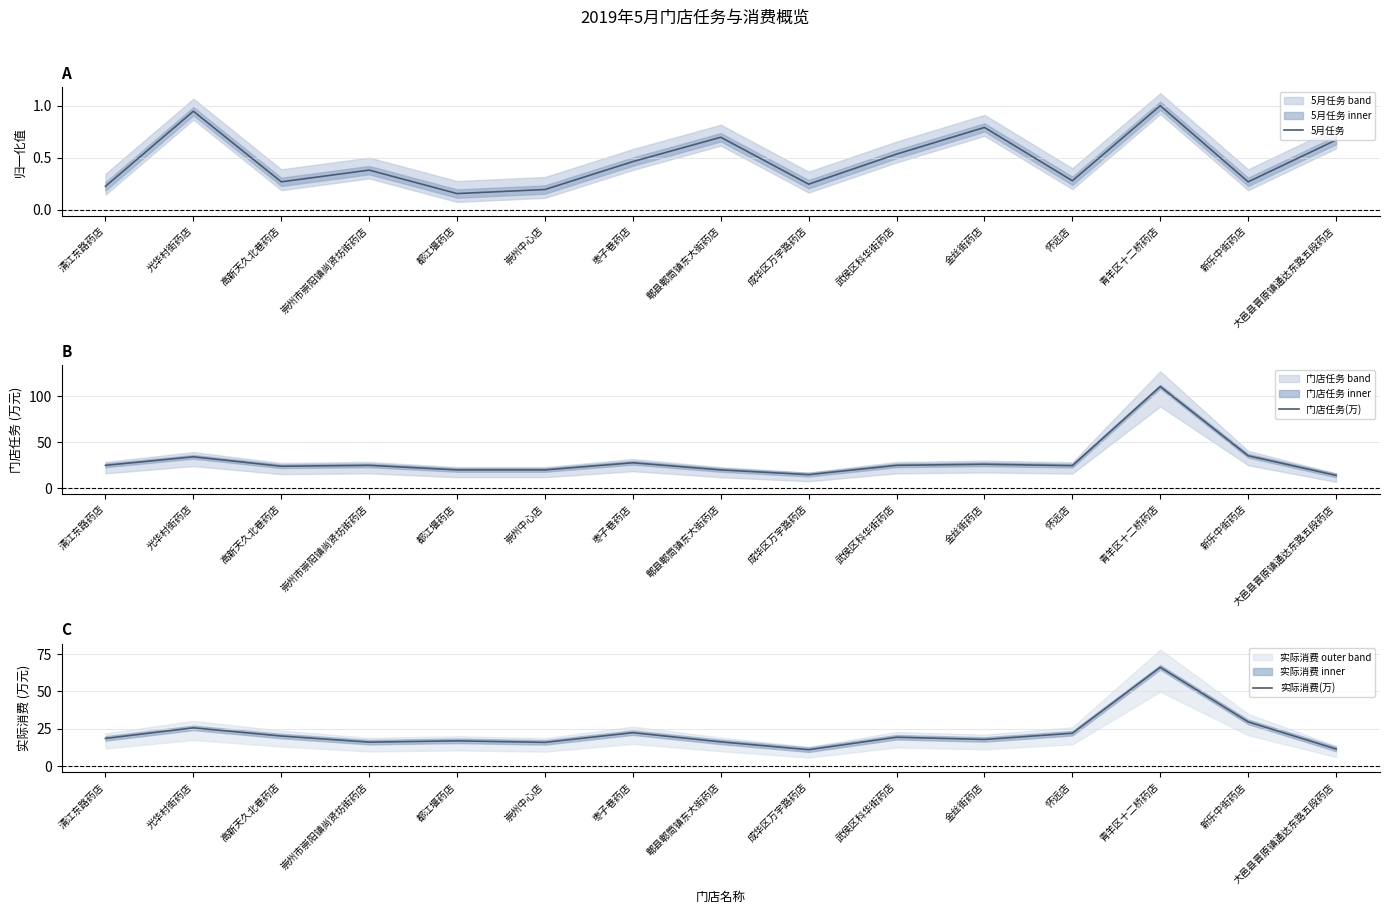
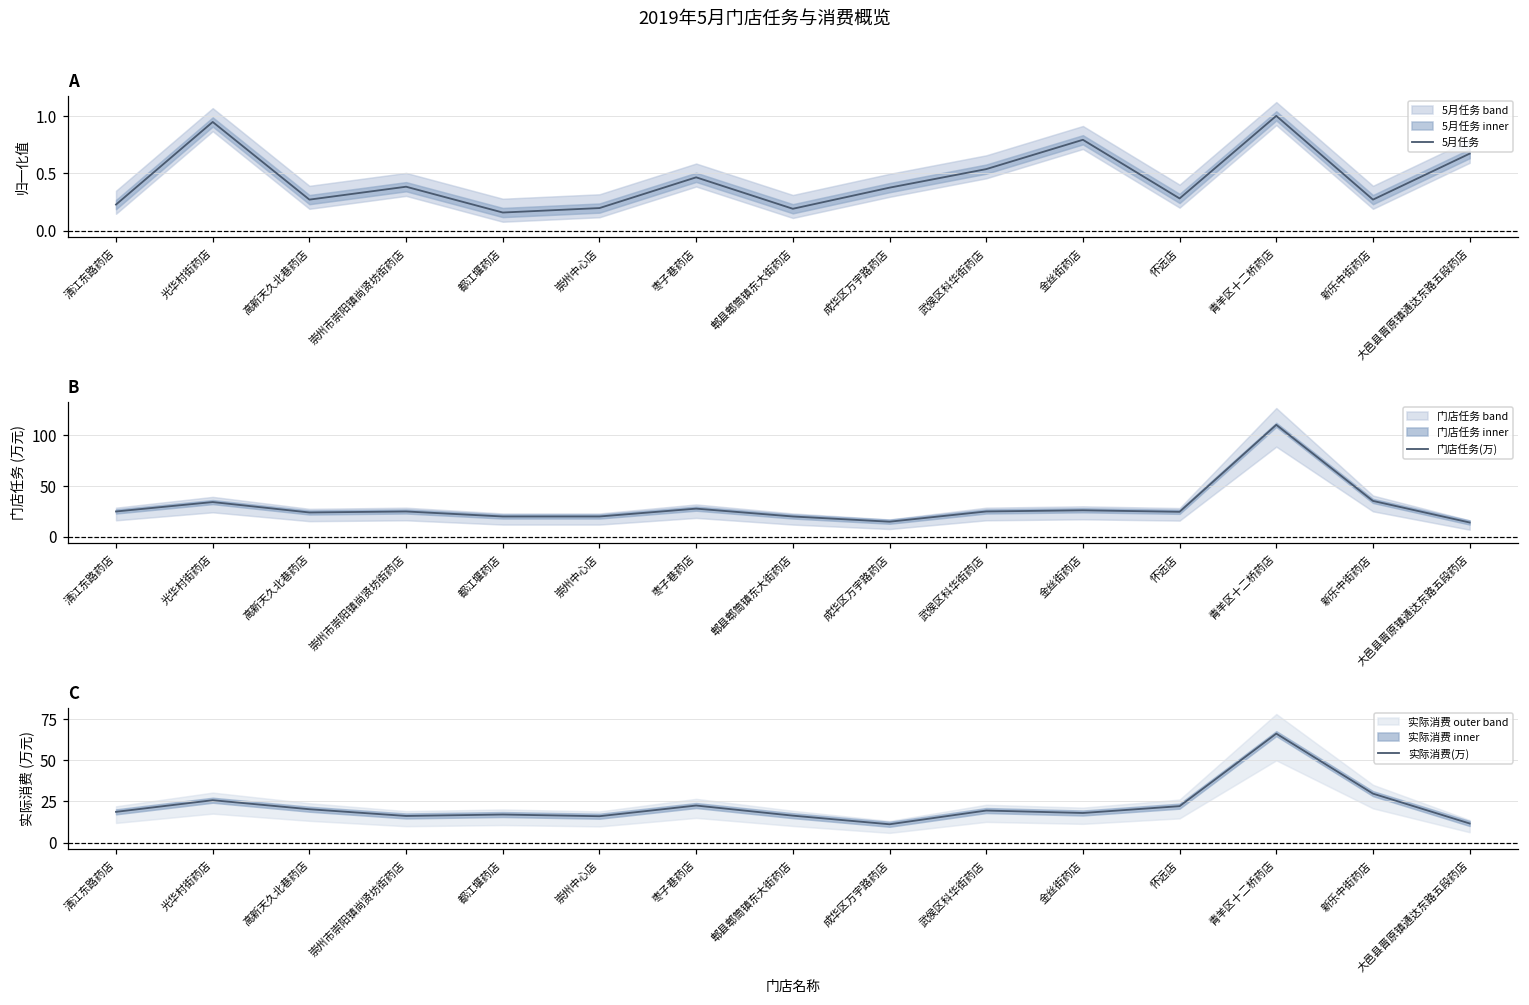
A, 5月任务, 郫县郫筒镇东大街药店: 0.70 -> 0.19
A, 5月任务, 成华区万宇路药店: 0.25 -> 0.37
